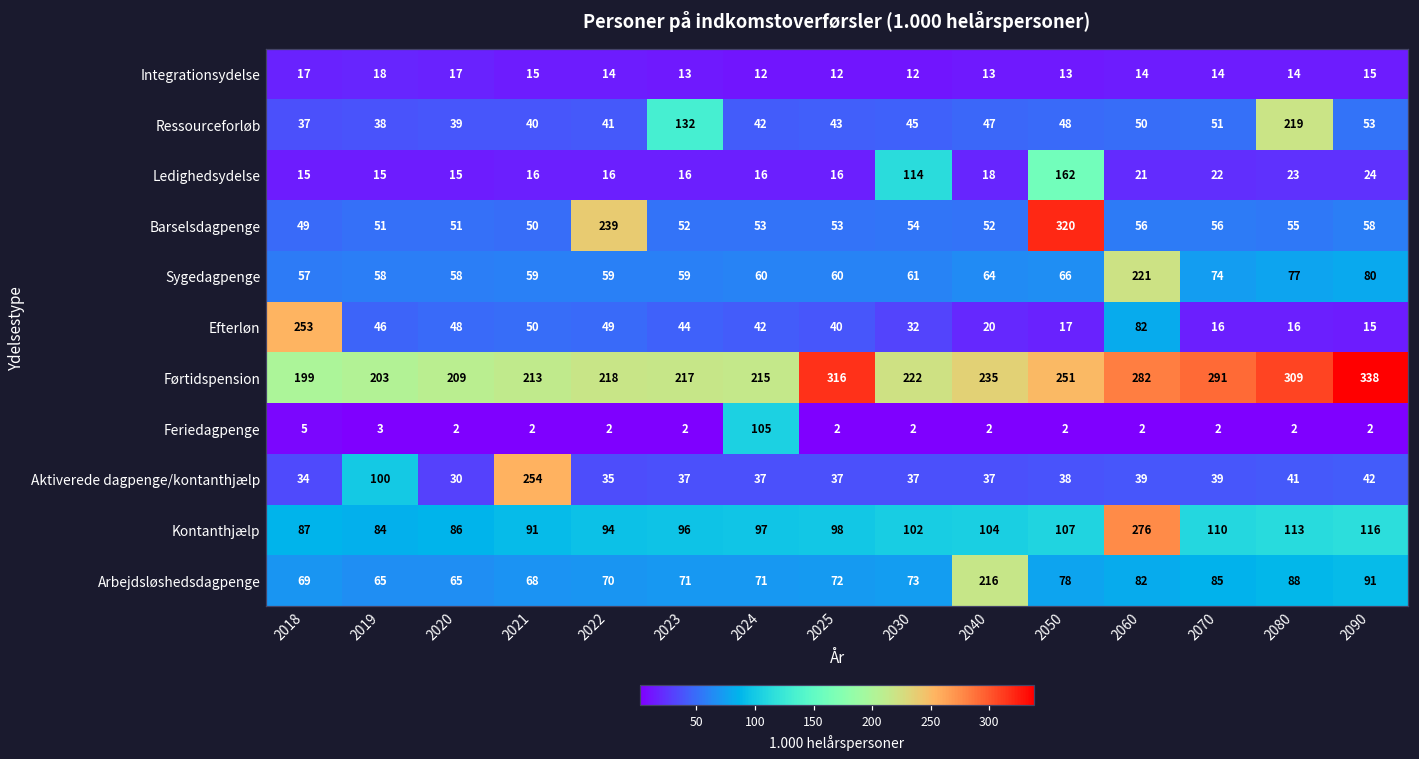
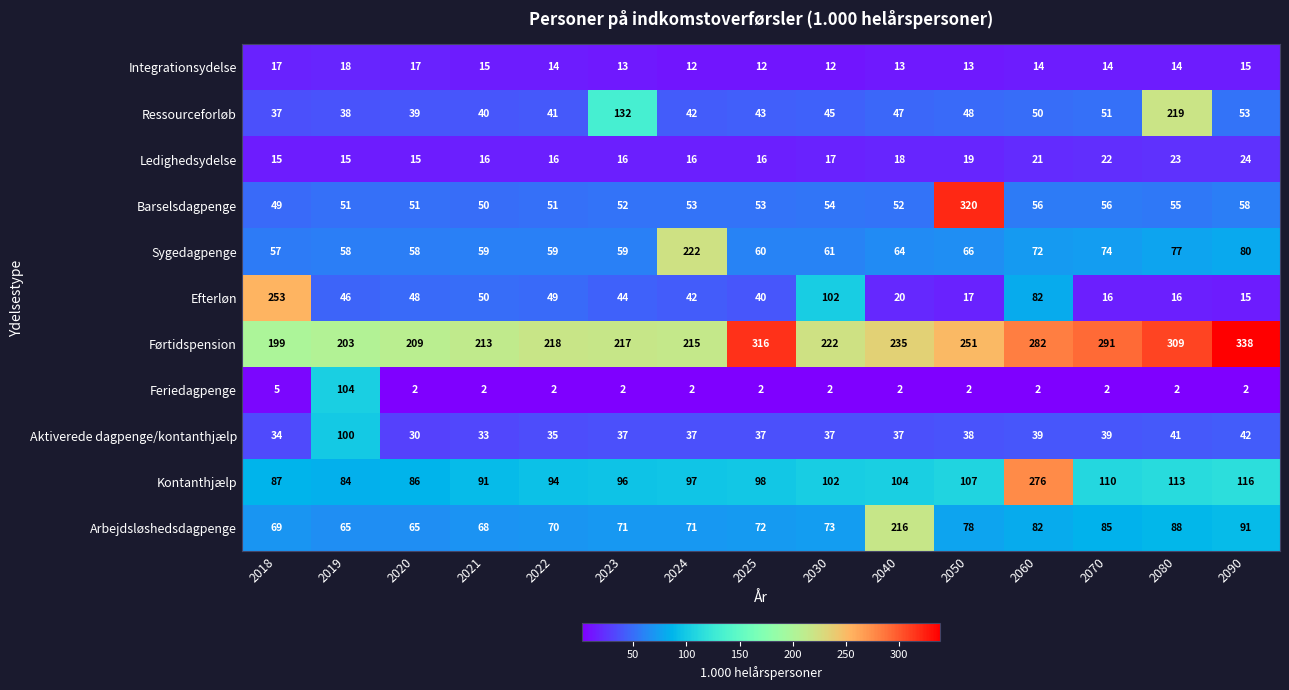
Ledighedsydelse, 2030: 114 -> 17
Ledighedsydelse, 2050: 162 -> 19
Barselsdagpenge, 2022: 239 -> 51
Sygedagpenge, 2024: 60 -> 222
Sygedagpenge, 2060: 221 -> 72
Efterløn, 2030: 32 -> 102
Feriedagpenge, 2019: 3 -> 104
Feriedagpenge, 2024: 105 -> 2
Aktiverede dagpenge/kontanthjælp, 2021: 254 -> 33
